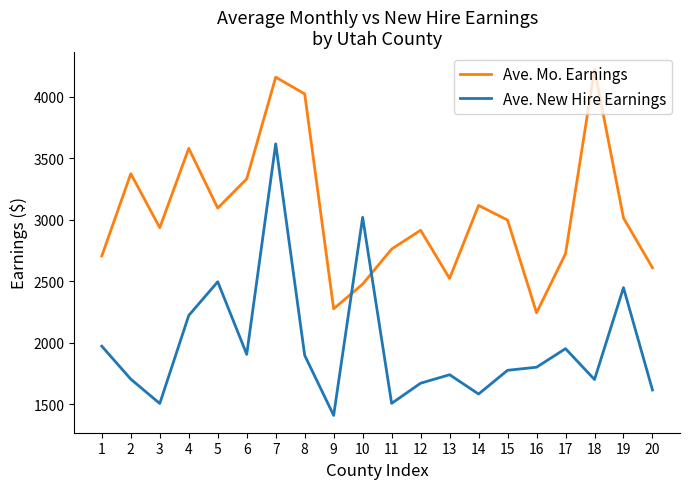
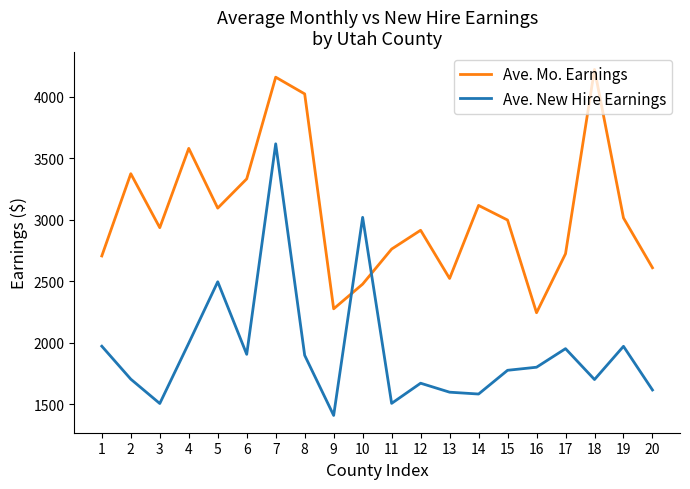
Ave. New Hire Earnings, 4: 2220 -> 2000
Ave. New Hire Earnings, 13: 1740 -> 1600
Ave. New Hire Earnings, 19: 2450 -> 1970
